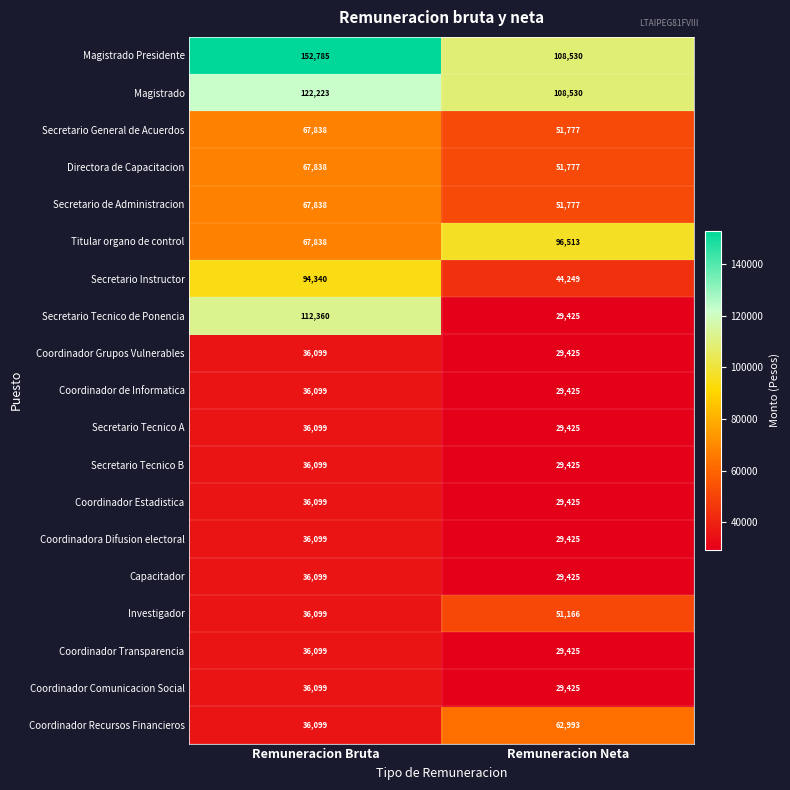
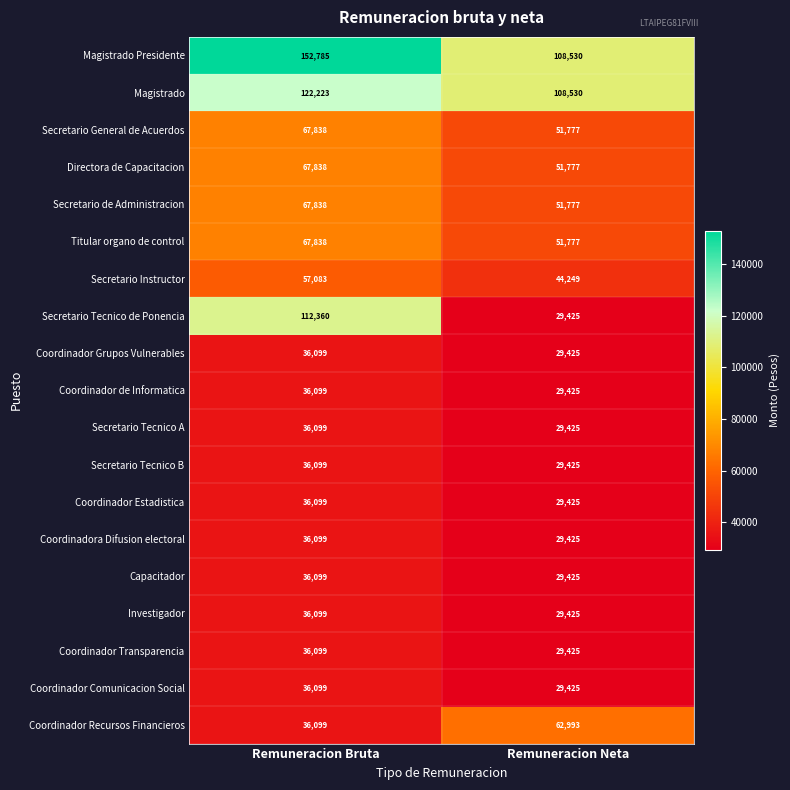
Titular organo de control, Remuneracion Neta: 96,513 -> 51,777
Secretario Instructor, Remuneracion Bruta: 94,340 -> 57,083
Investigador, Remuneracion Neta: 51,166 -> 29,425
